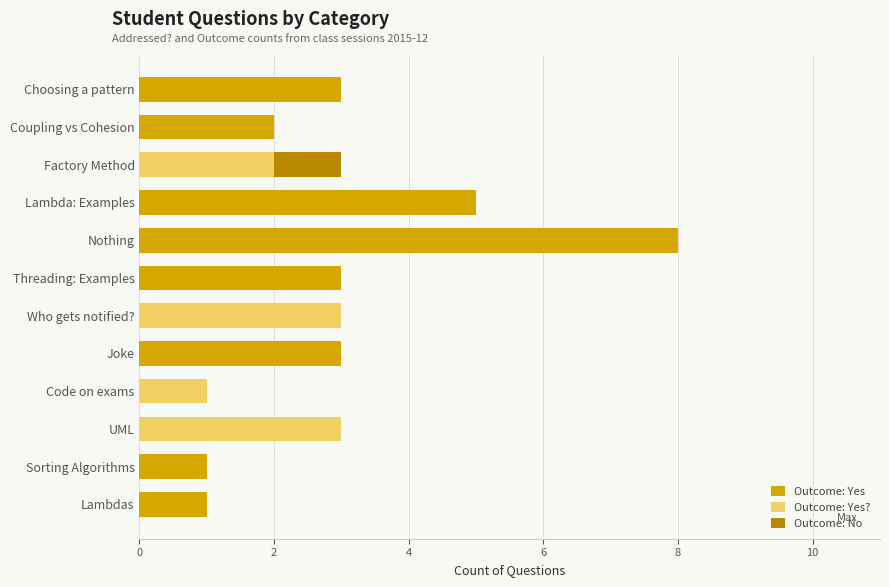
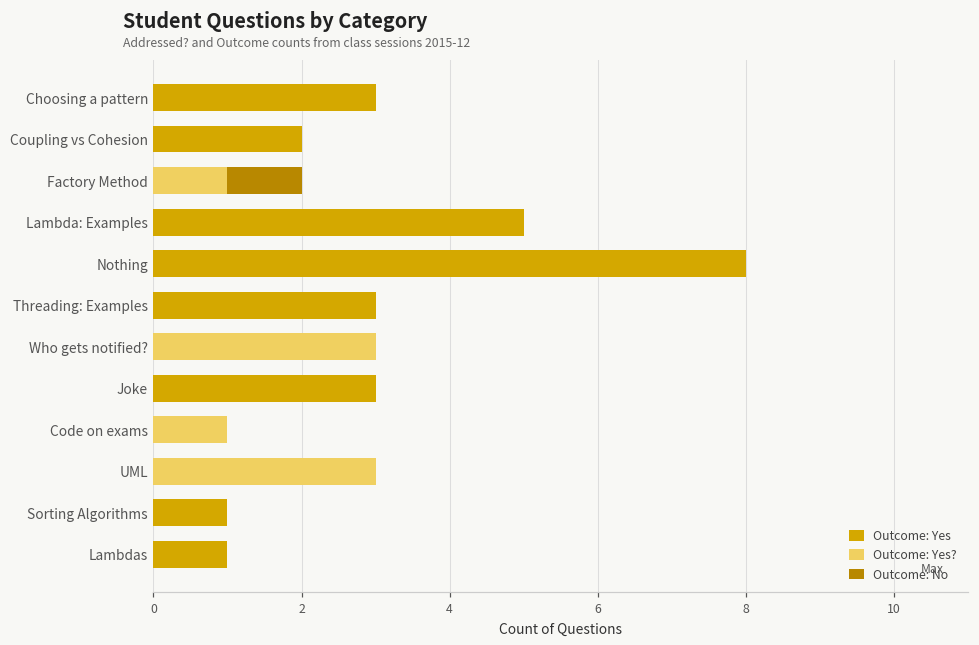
Outcome: Yes?, Factory Method: 2 -> 1
